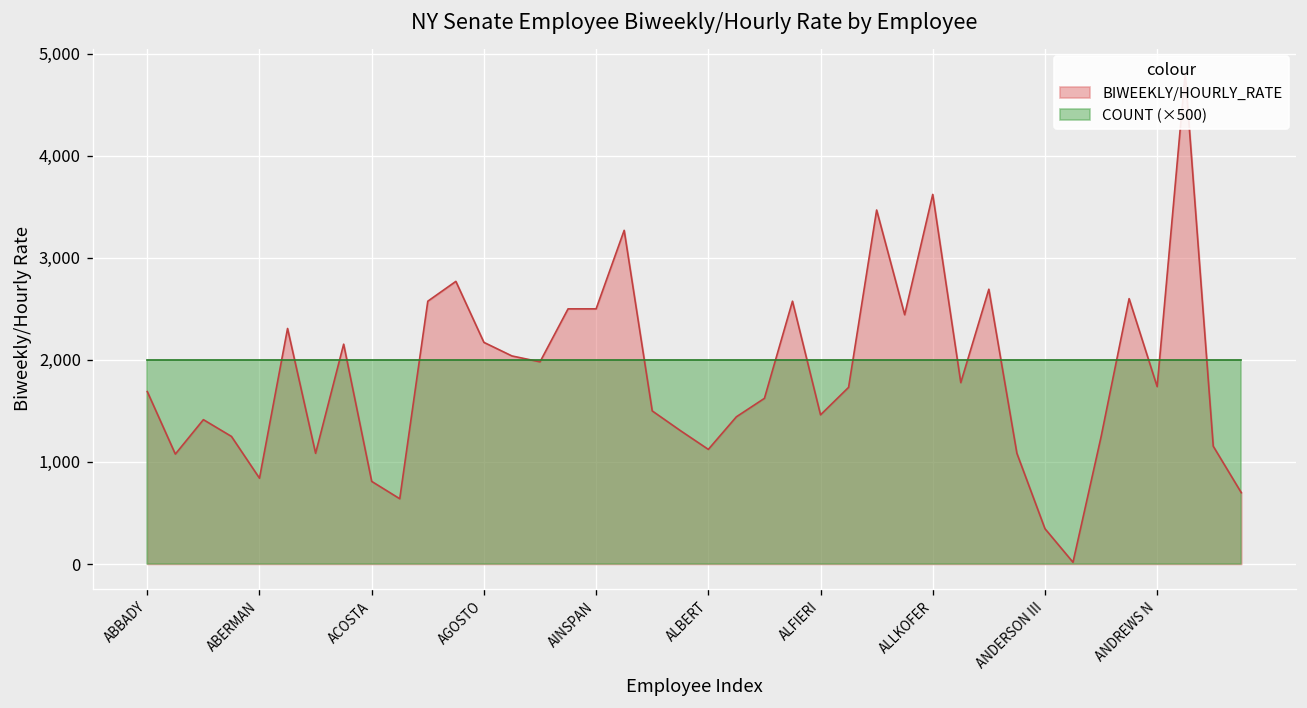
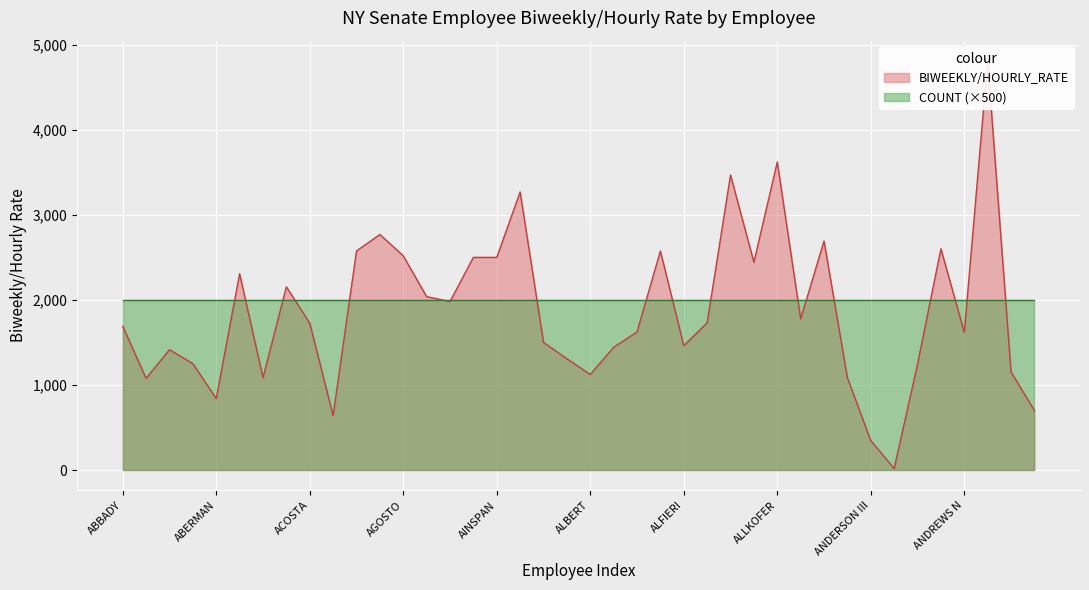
BIWEEKLY/HOURLY_RATE, ACOSTA: 800 -> 1,700
BIWEEKLY/HOURLY_RATE, AGOSTO: 2,200 -> 2,500
BIWEEKLY/HOURLY_RATE, ANDREWS N: 1,700 -> 1,600
